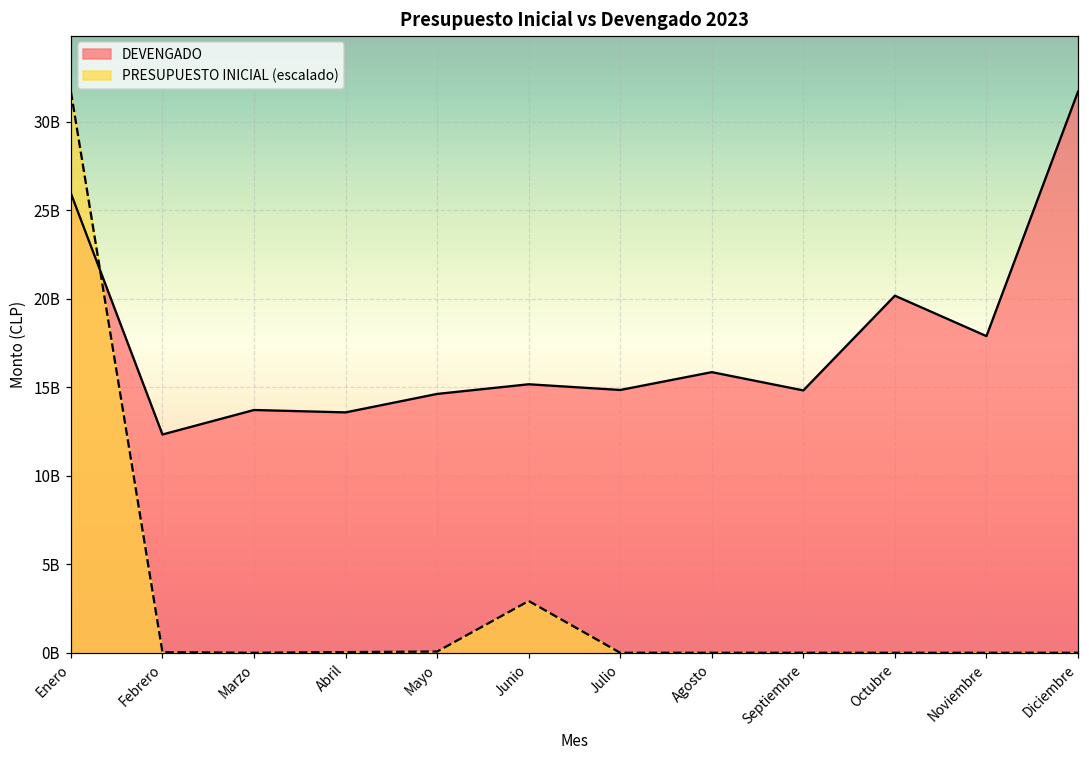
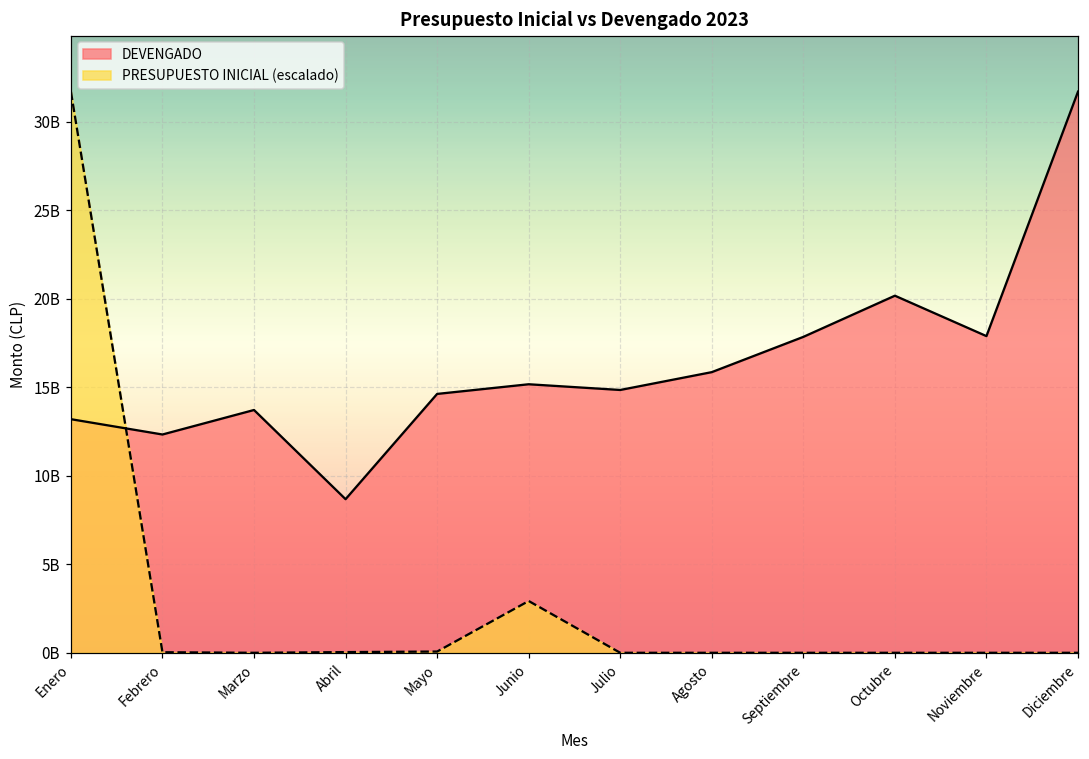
DEVENGADO, Enero: 25900000000 -> 13200000000
DEVENGADO, Abril: 13600000000 -> 8700000000
DEVENGADO, Septiembre: 14800000000 -> 17800000000
